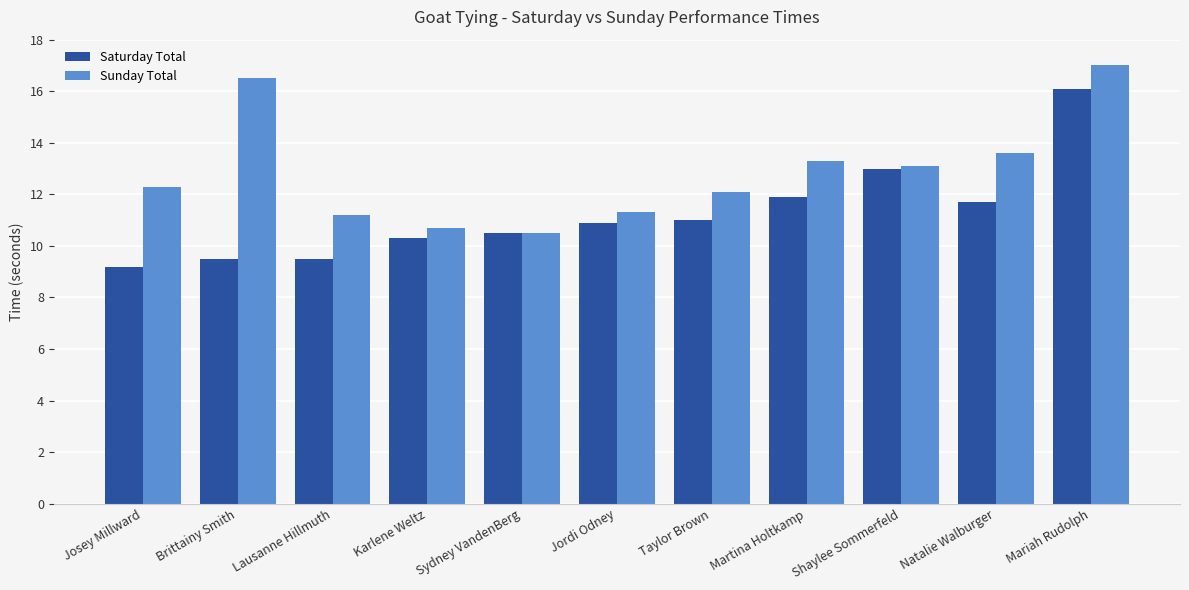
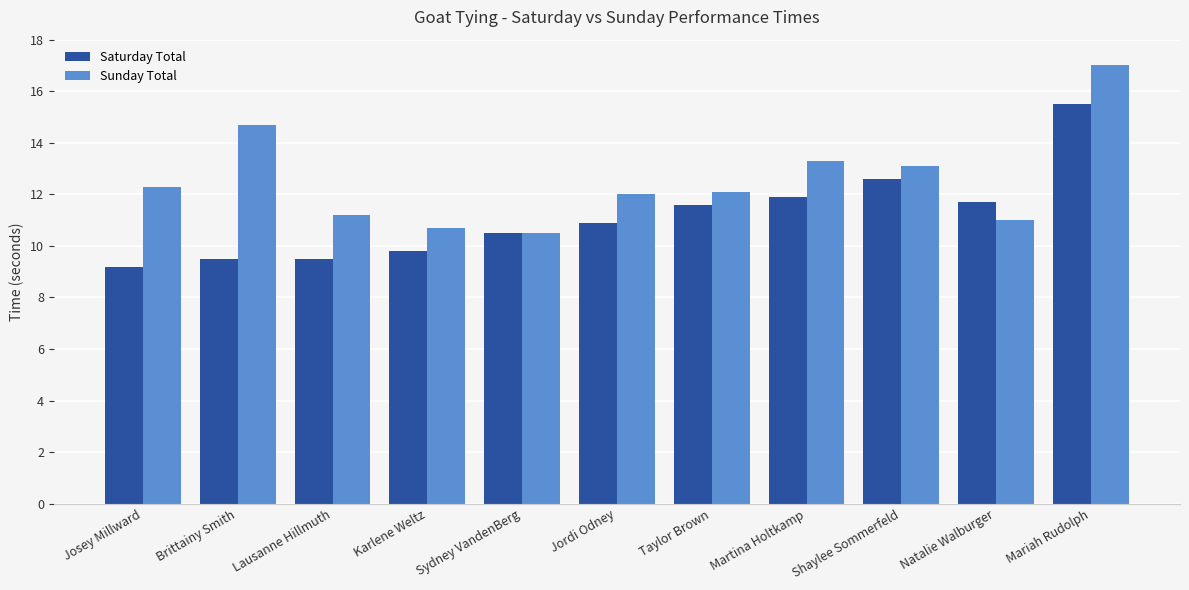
Sunday Total, Brittainy Smith: 16.5 -> 14.7
Saturday Total, Karlene Weltz: 10.3 -> 9.8
Sunday Total, Jordi Odney: 11.3 -> 12.0
Saturday Total, Taylor Brown: 11.0 -> 11.6
Saturday Total, Shaylee Sommerfeld: 13.0 -> 12.6
Sunday Total, Natalie Walburger: 13.6 -> 11.0
Saturday Total, Mariah Rudolph: 16.1 -> 15.5
